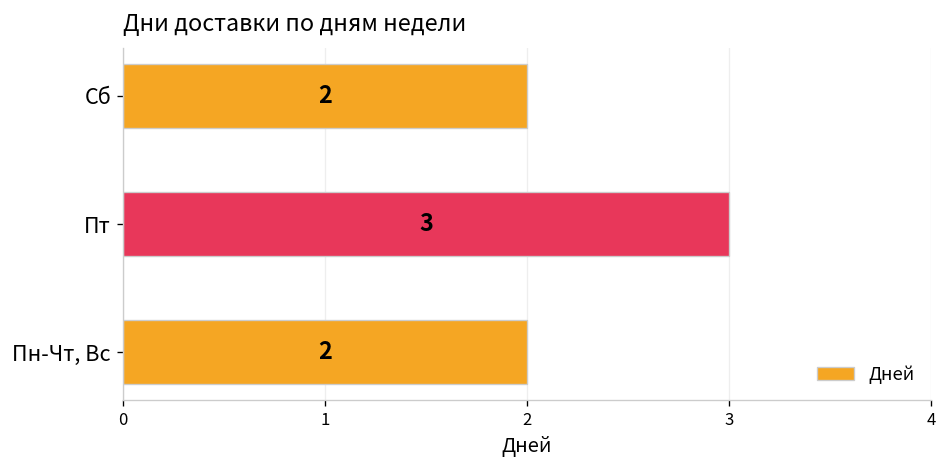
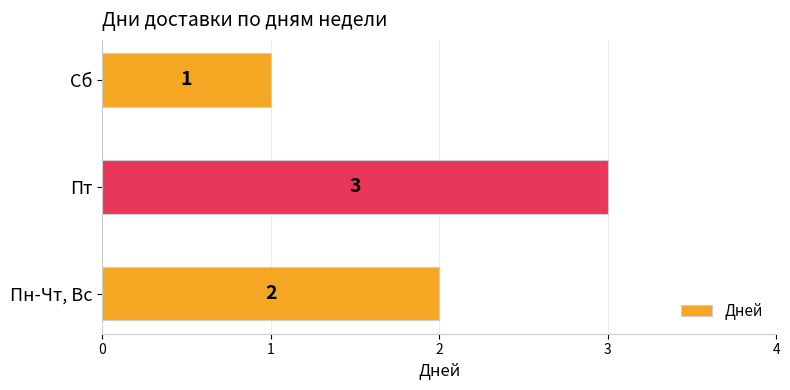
Сб: 2 -> 1
